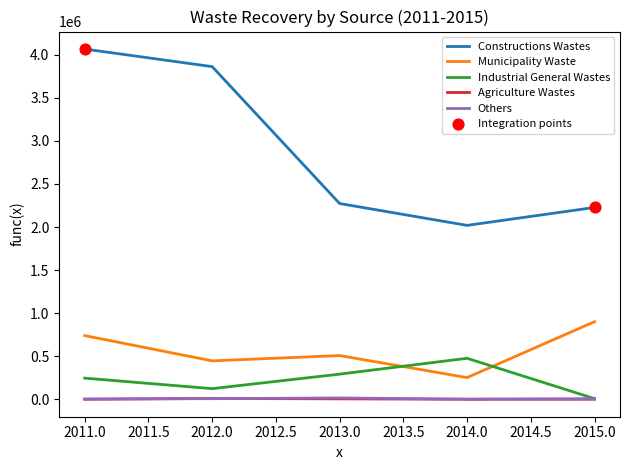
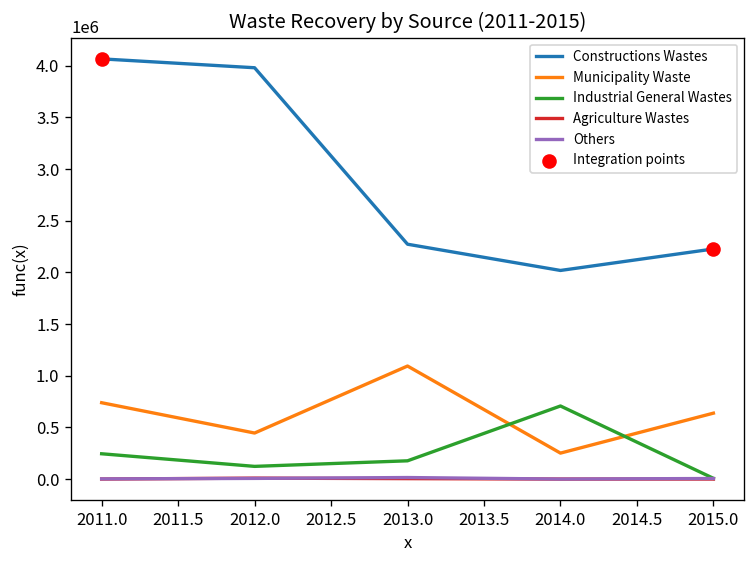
Constructions Wastes, 2012.0: 3900000 -> 4000000
Municipality Waste, 2013.0: 500000 -> 1100000
Industrial General Wastes, 2013.0: 300000 -> 200000
Industrial General Wastes, 2014.0: 500000 -> 700000
Municipality Waste, 2015.0: 900000 -> 600000
